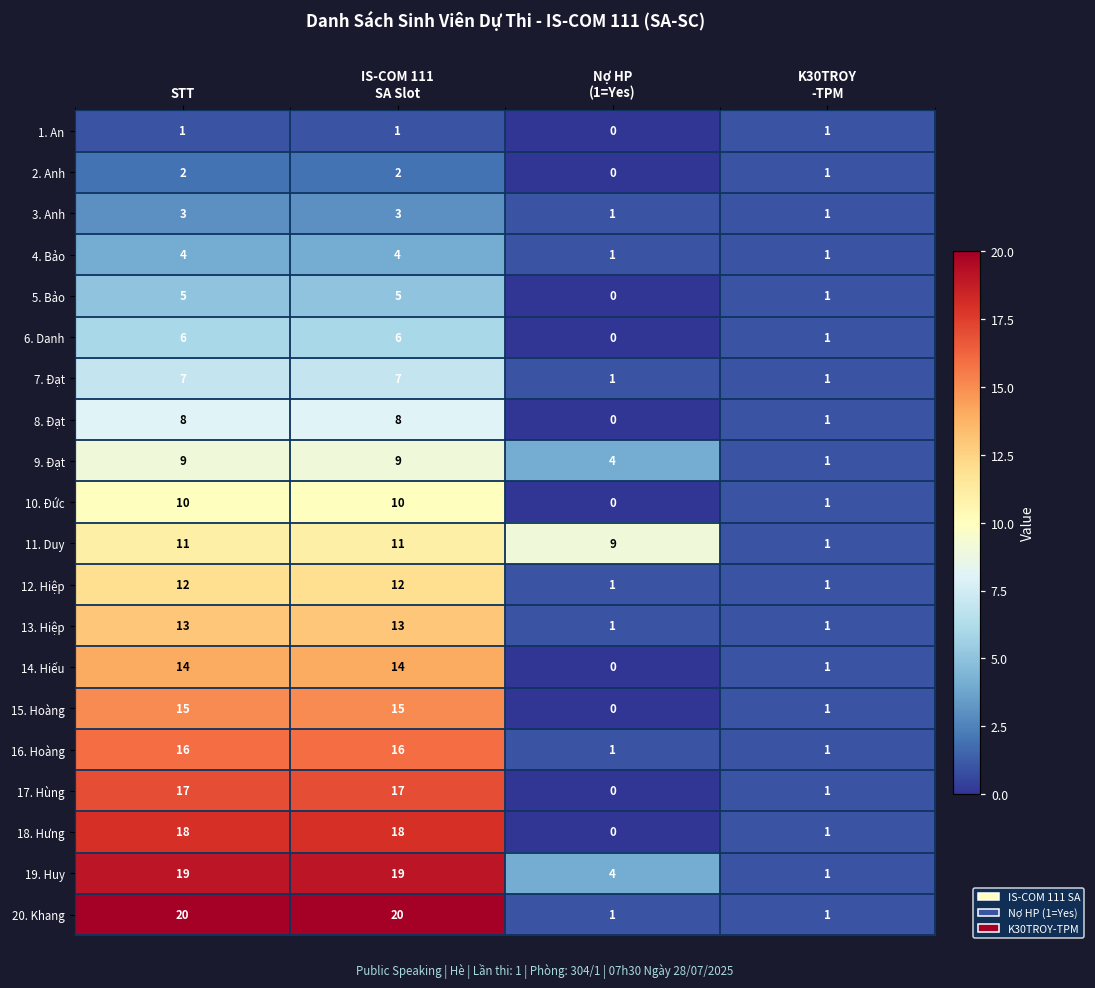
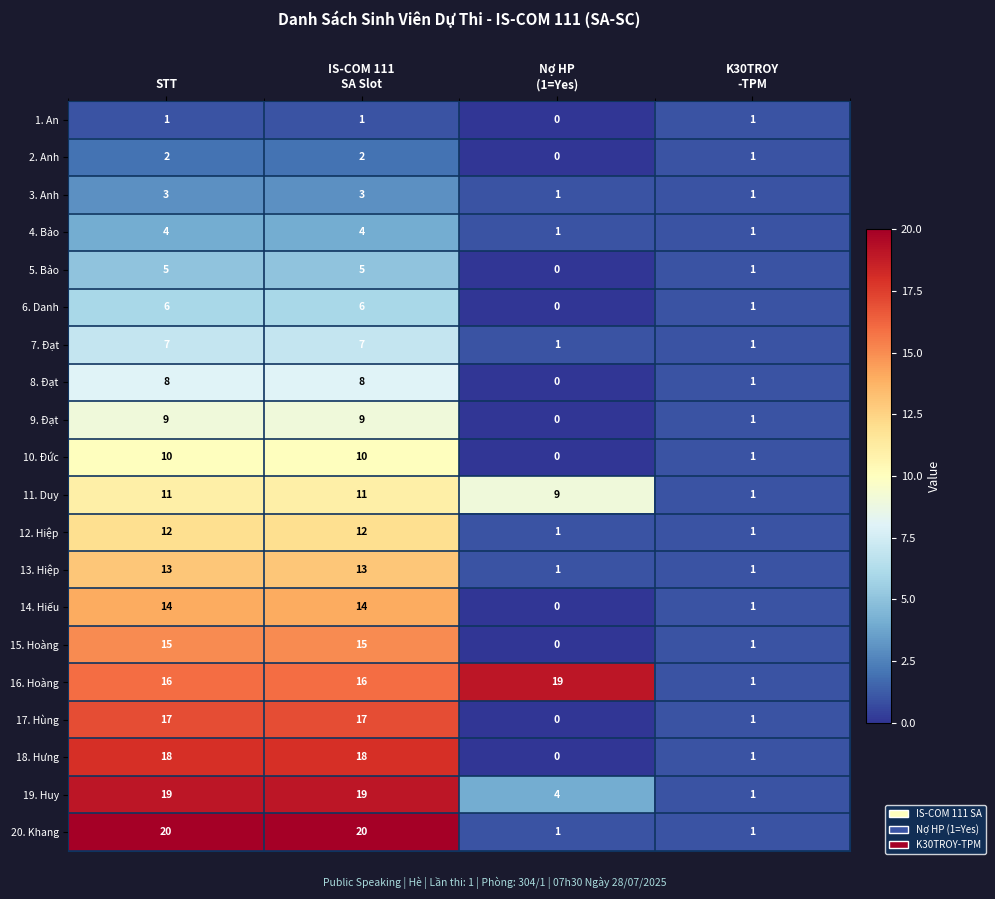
9. Đạt, Nợ HP (1=Yes): 4 -> 0
16. Hoàng, Nợ HP (1=Yes): 1 -> 19
